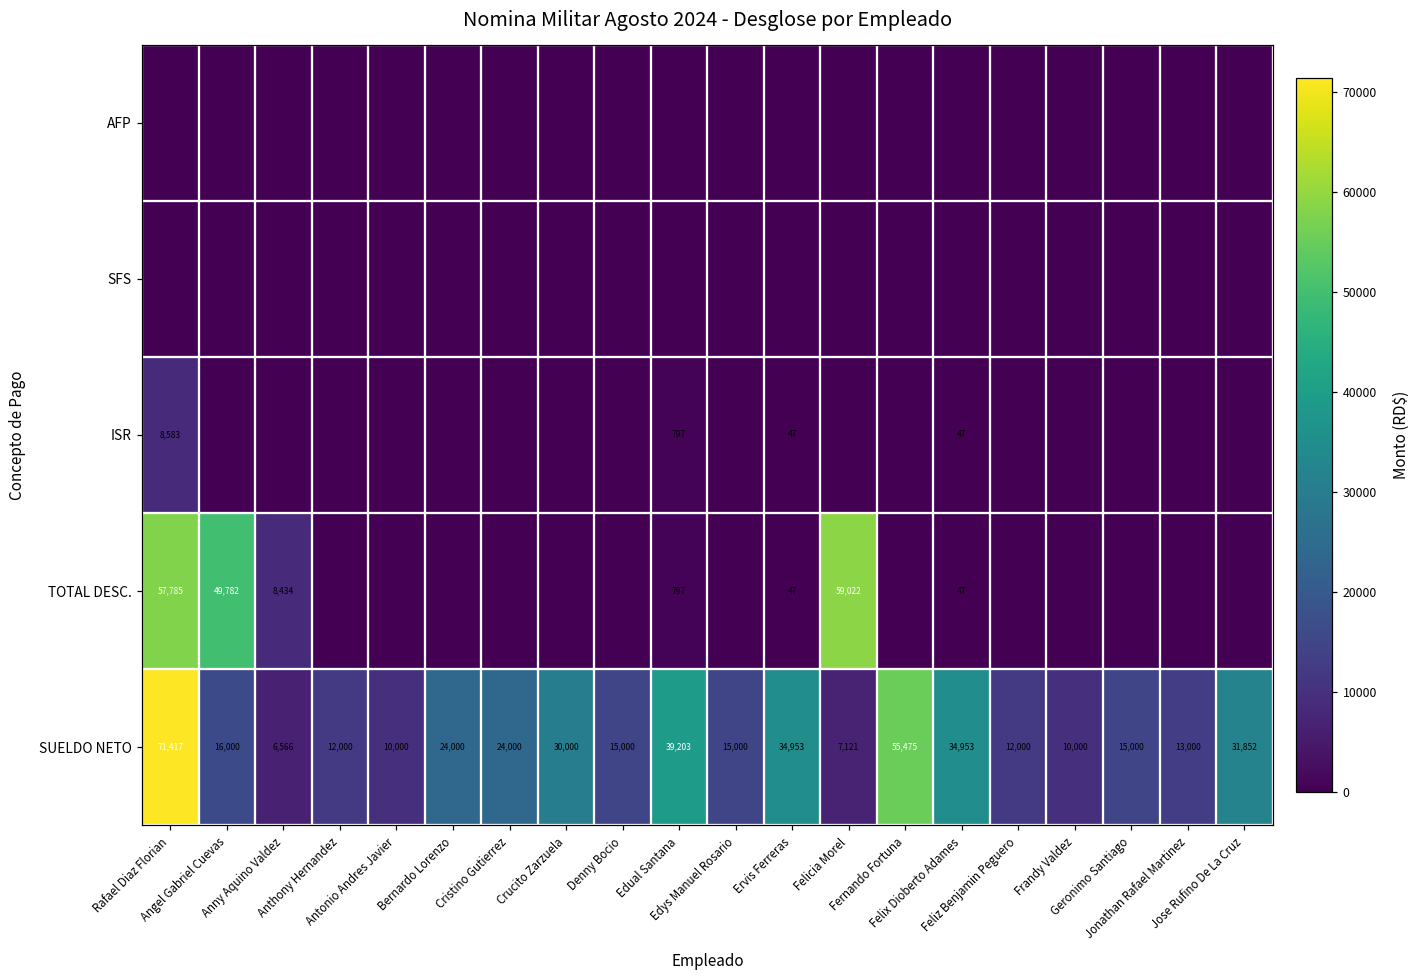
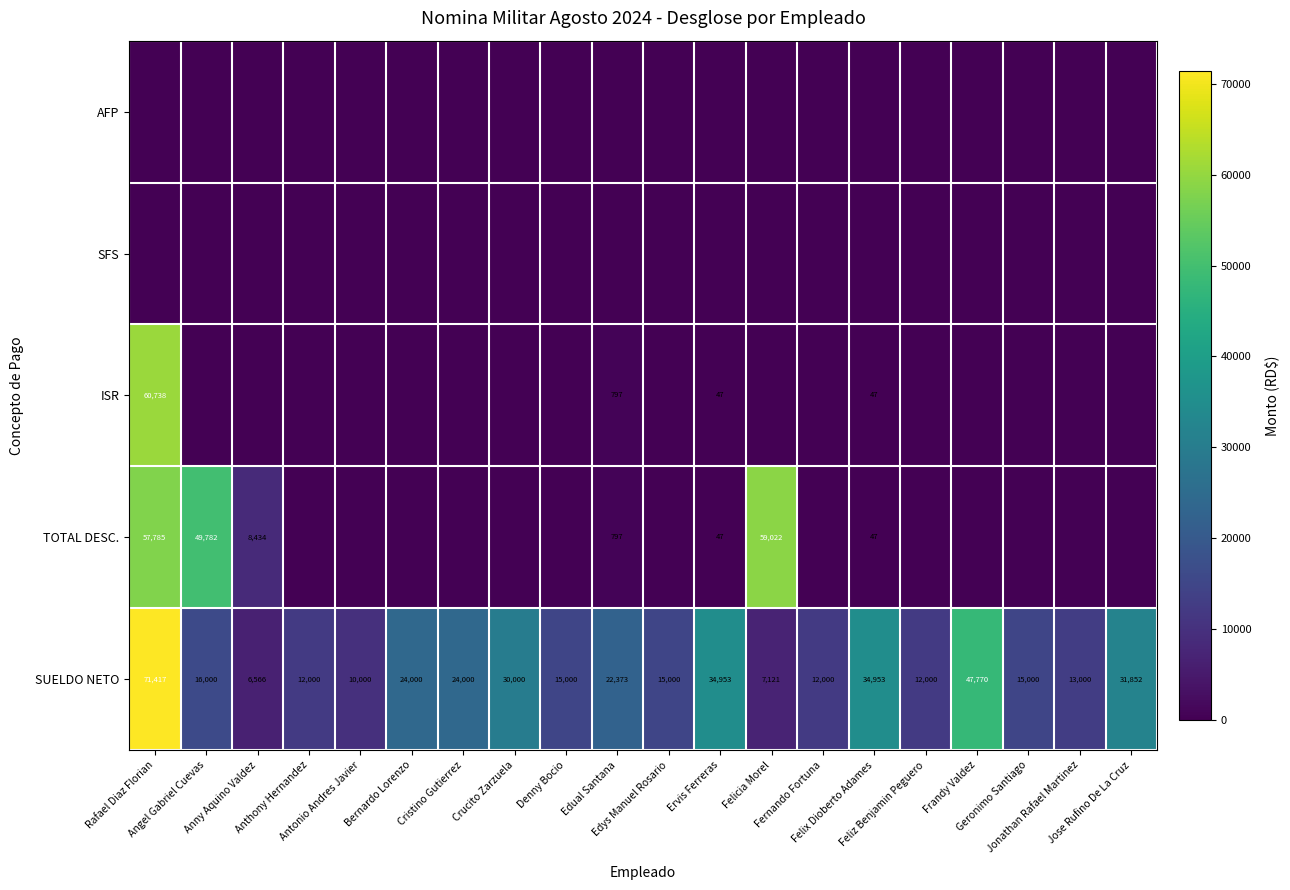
ISR, Rafael Diaz Florian: 8,583 -> 60,738
SUELDO NETO, Edual Santana: 39,203 -> 22,373
SUELDO NETO, Fernando Fortuna: 55,475 -> 12,000
SUELDO NETO, Frandy Valdez: 10,000 -> 47,770
